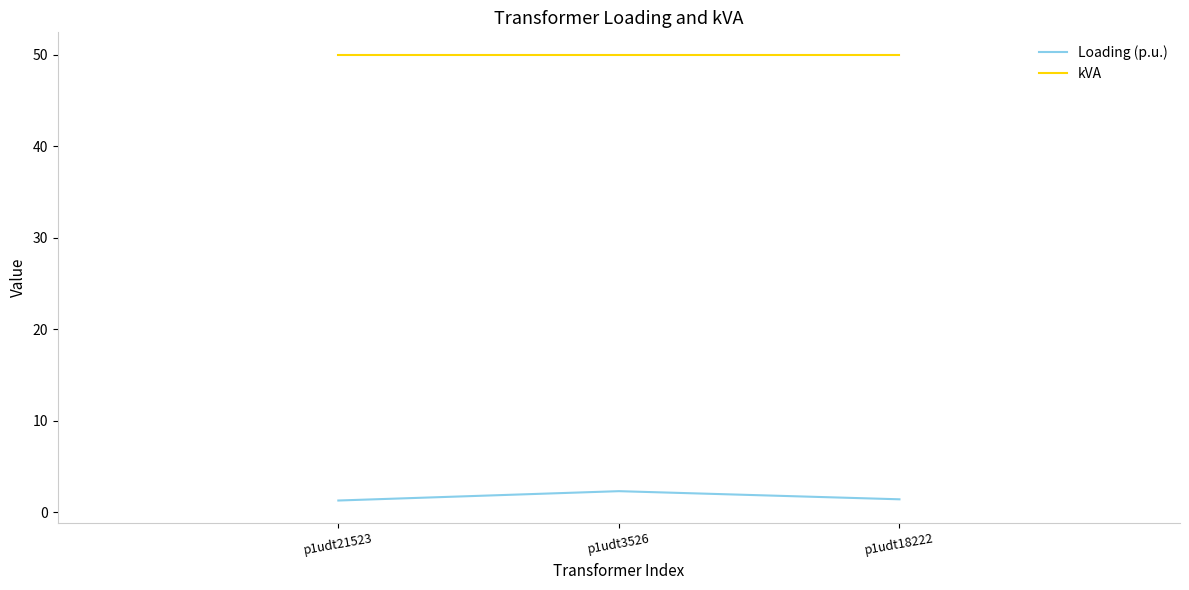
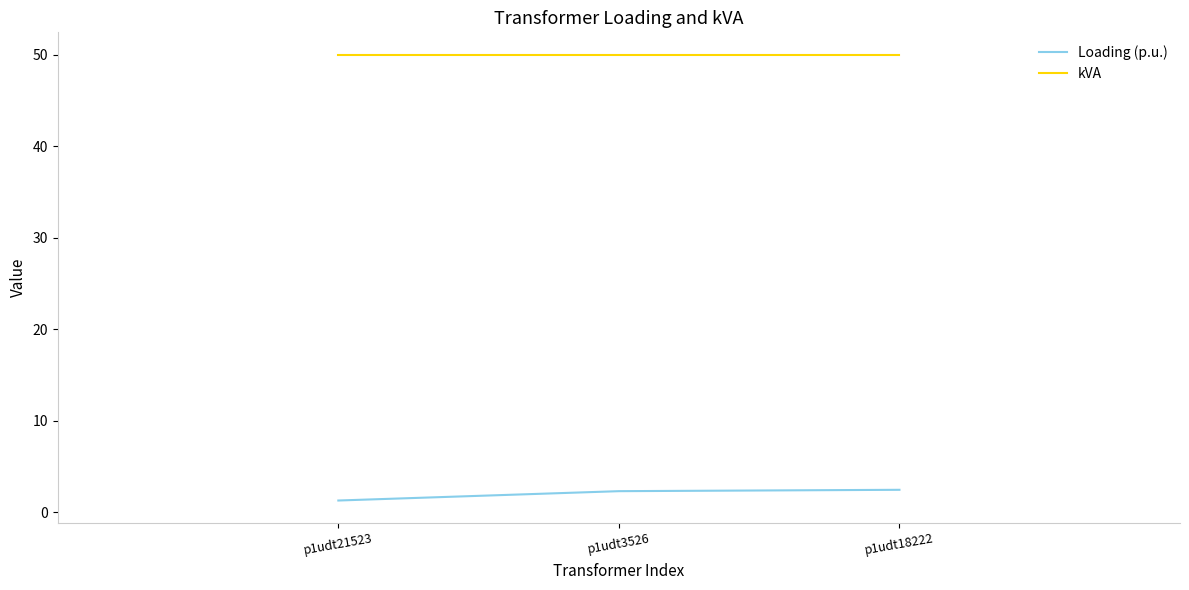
Loading (p.u.), p1udt18222: 1 -> 2
